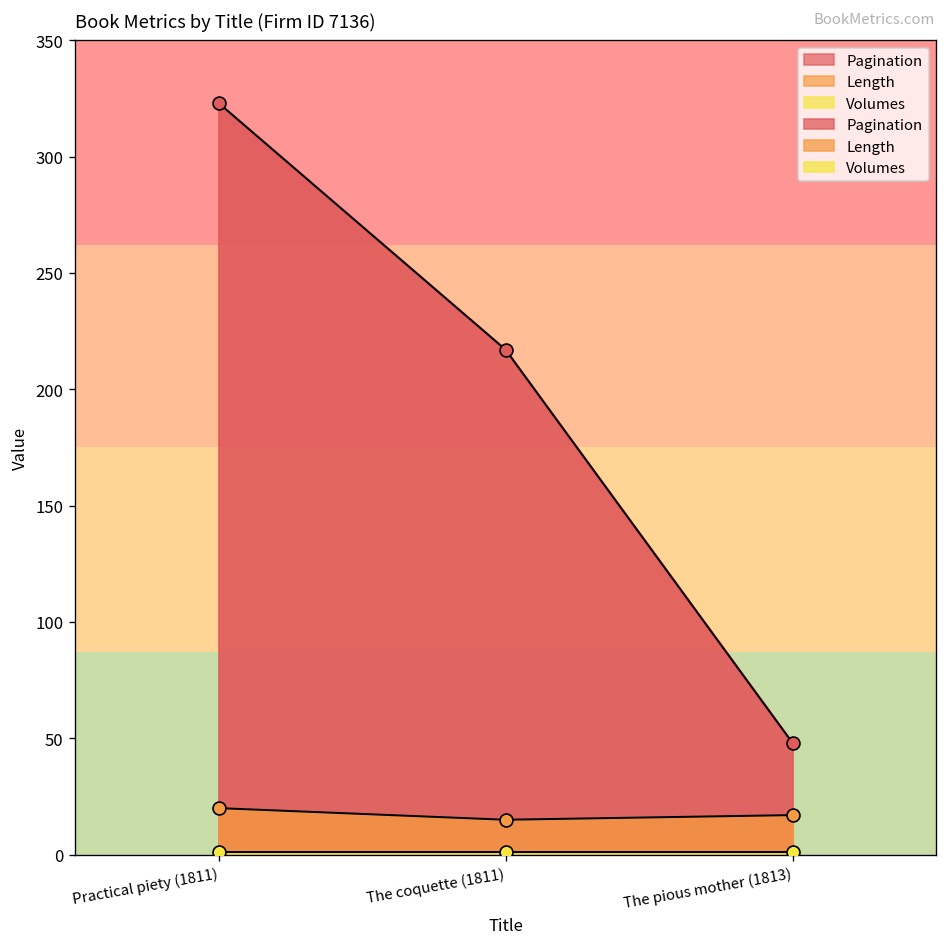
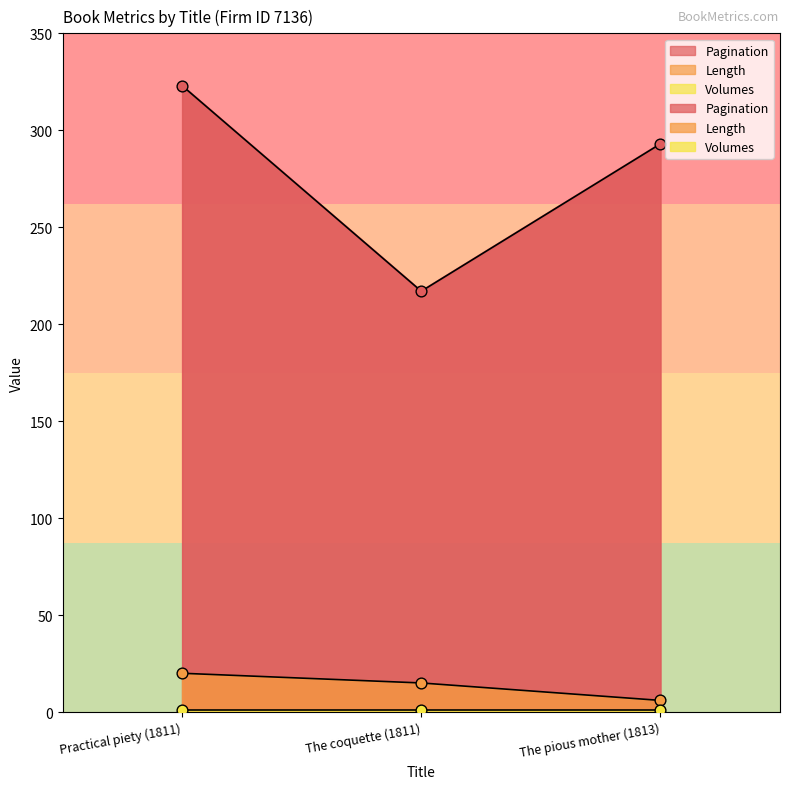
Pagination, The pious mother (1813): 48 -> 293
Length, The pious mother (1813): 17 -> 6
